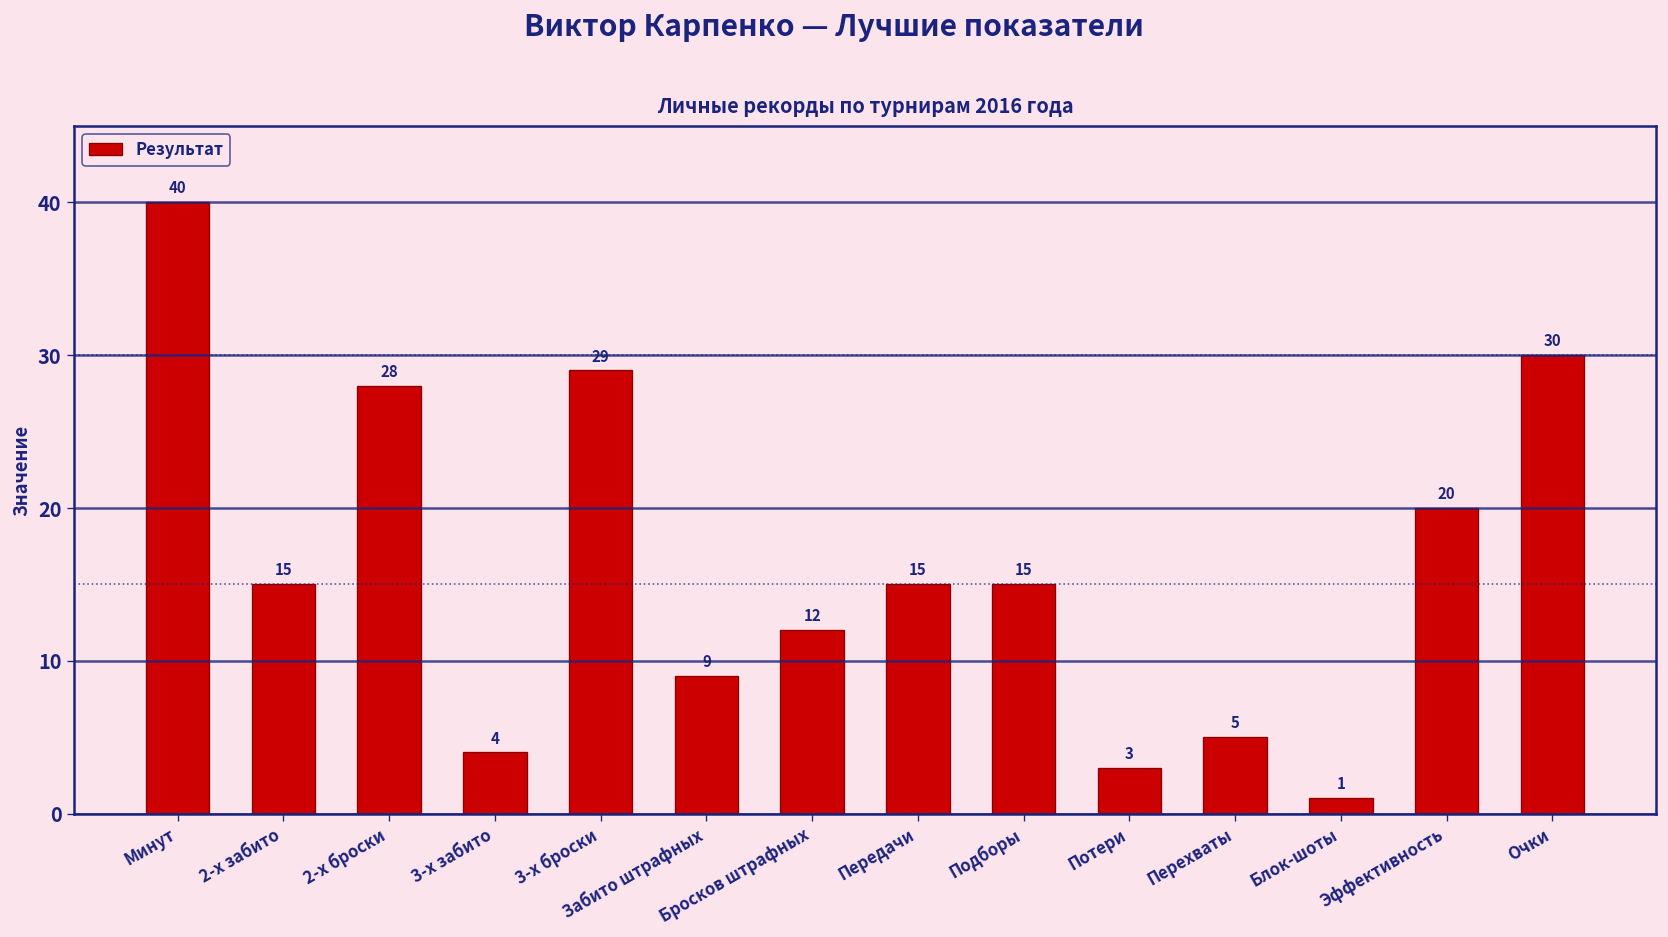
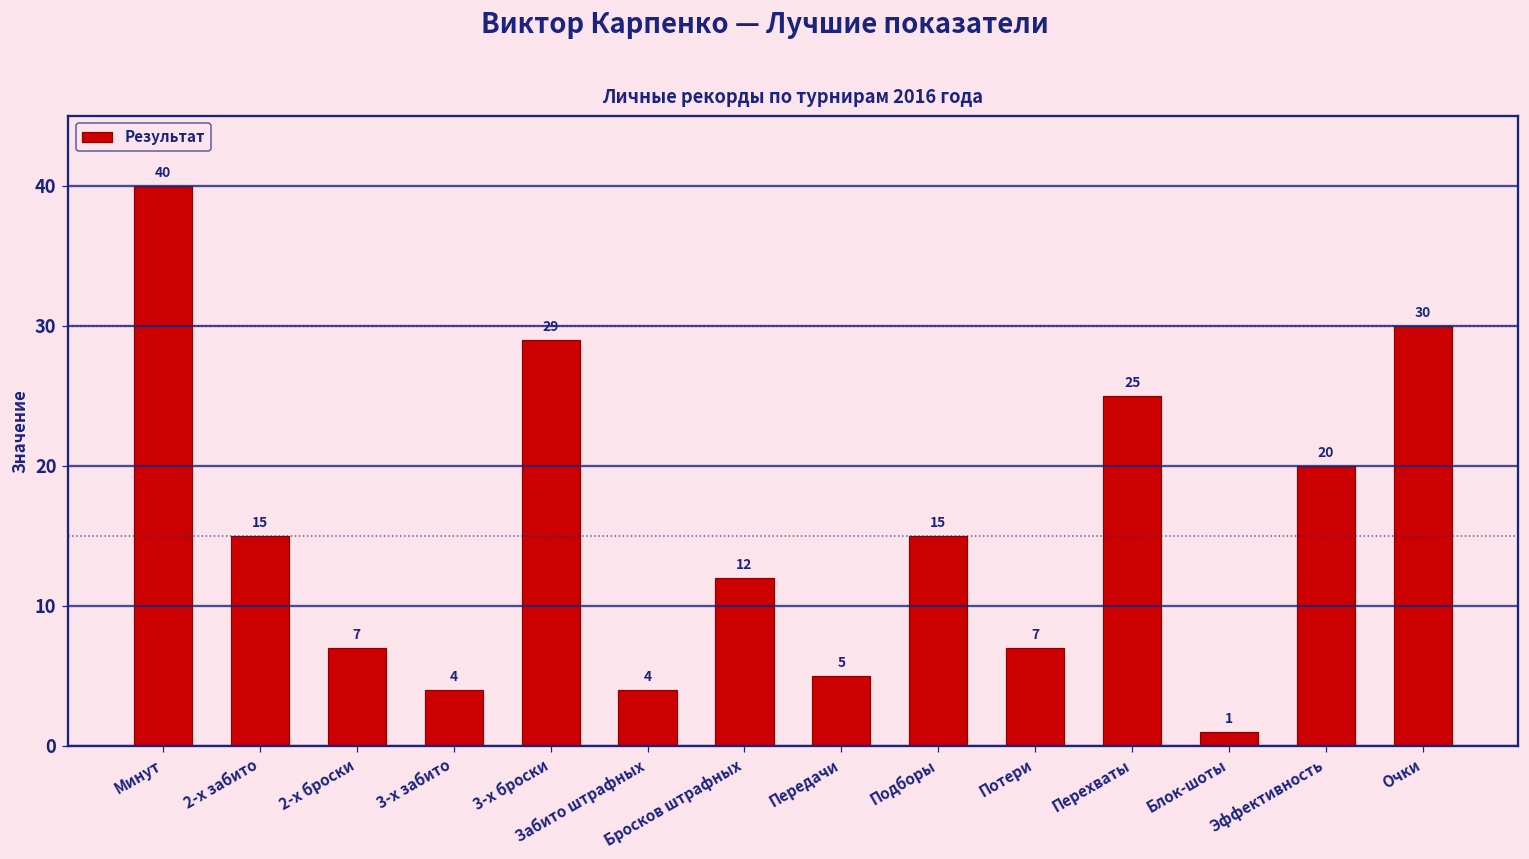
2-х броски: 28 -> 7
Забито штрафных: 9 -> 4
Передачи: 15 -> 5
Потери: 3 -> 7
Перехваты: 5 -> 25
